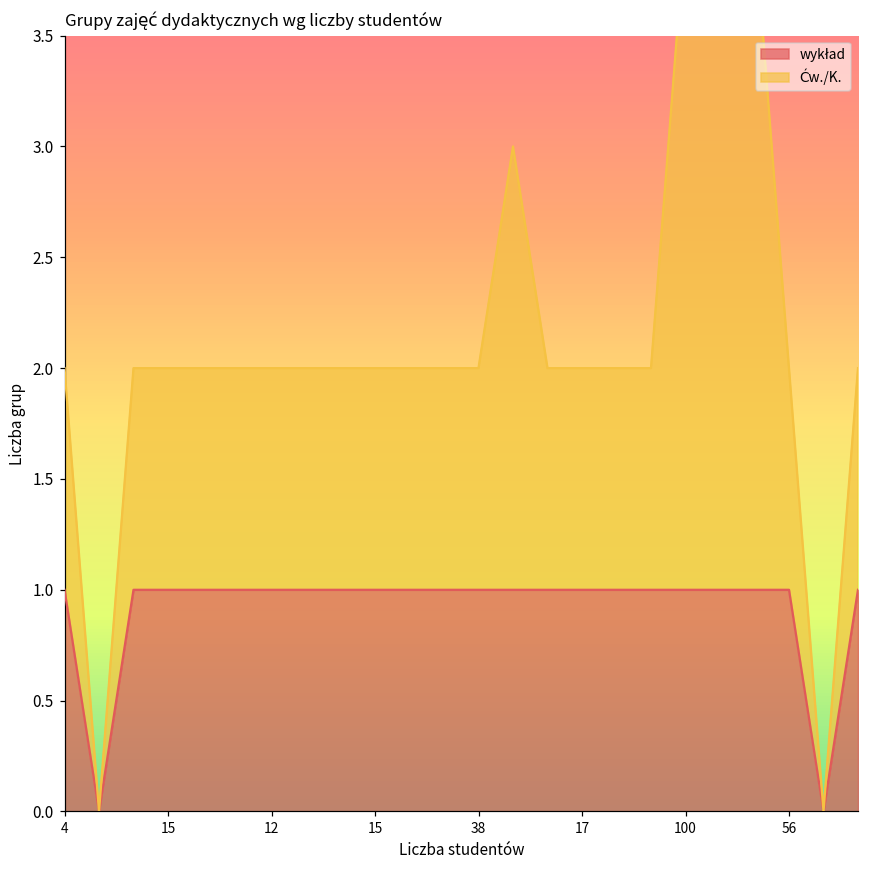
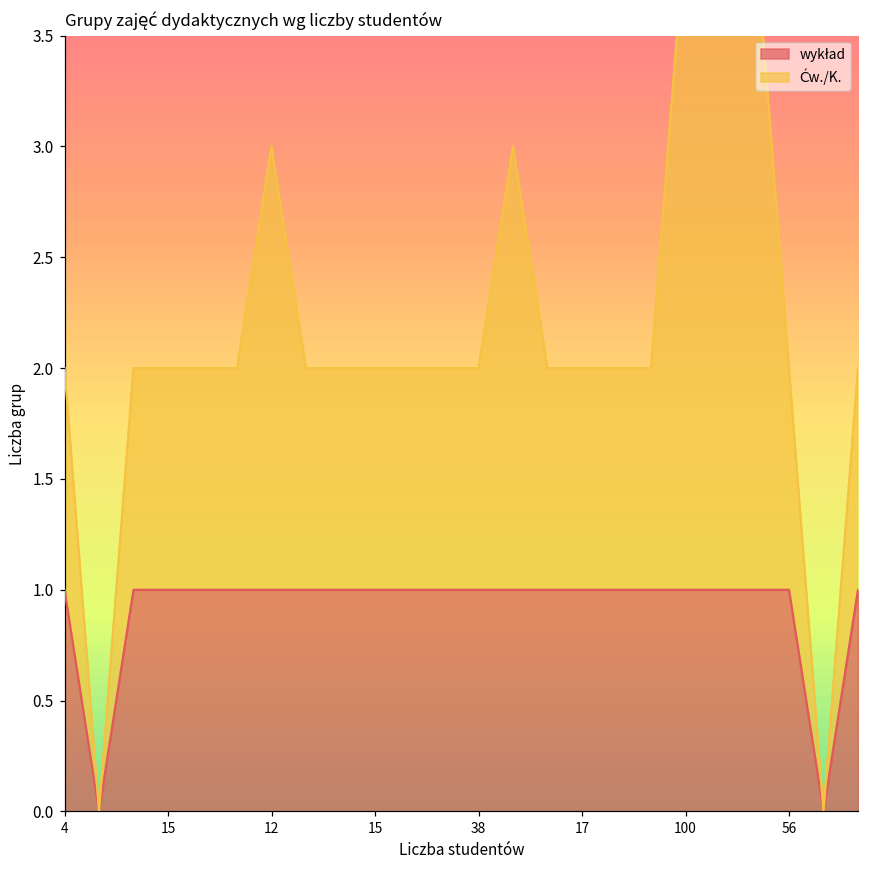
Ćw./K., 12: 1 -> 2
